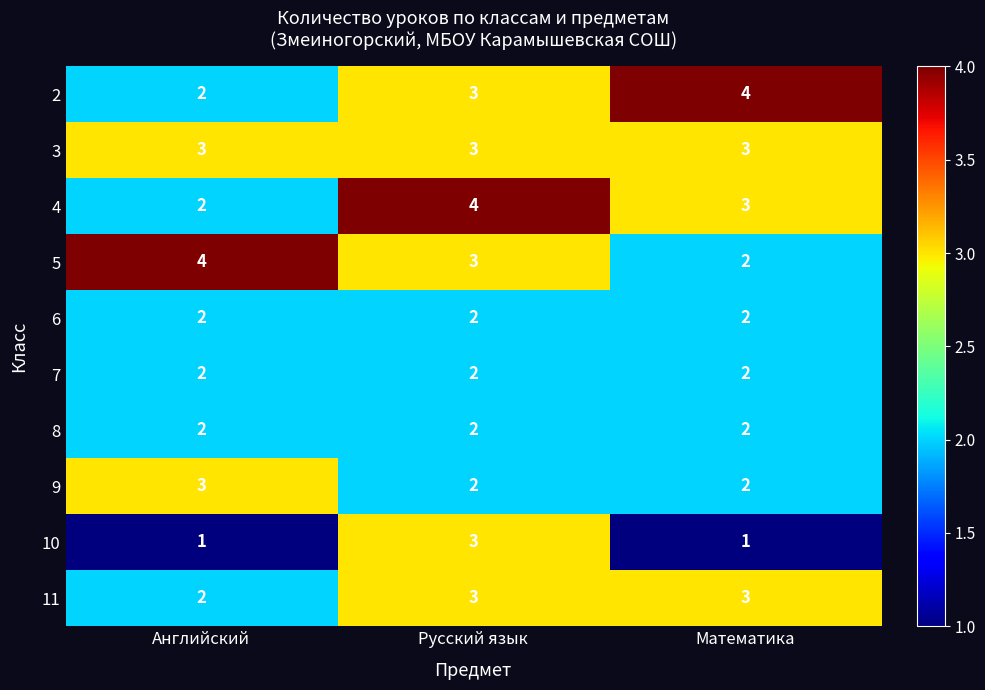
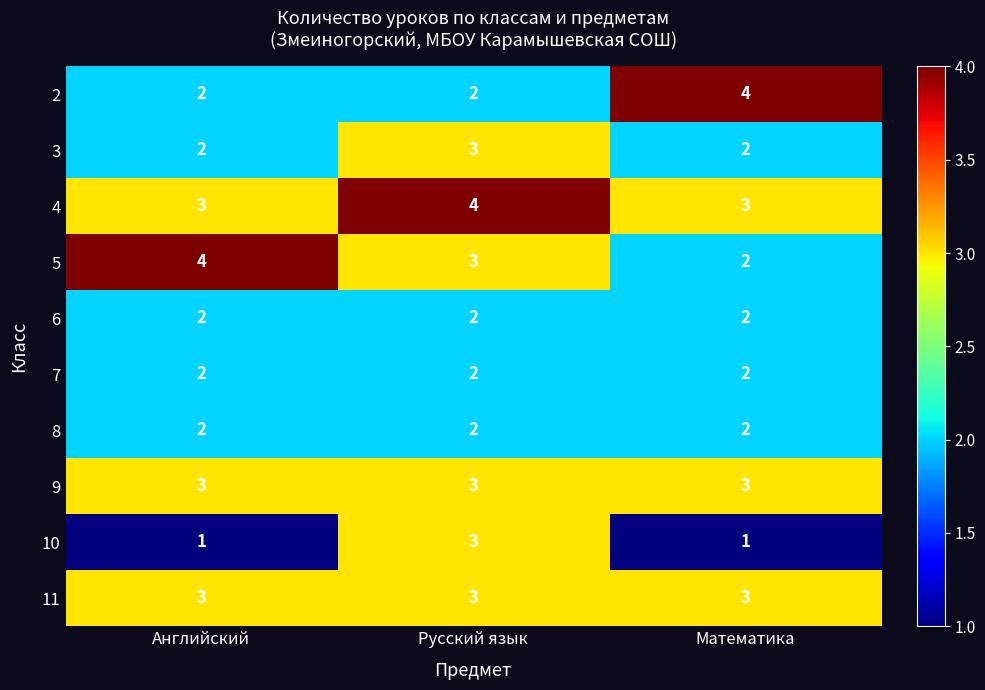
2, Русский язык: 3 -> 2
3, Английский: 3 -> 2
3, Математика: 3 -> 2
4, Английский: 2 -> 3
9, Русский язык: 2 -> 3
9, Математика: 2 -> 3
11, Английский: 2 -> 3
